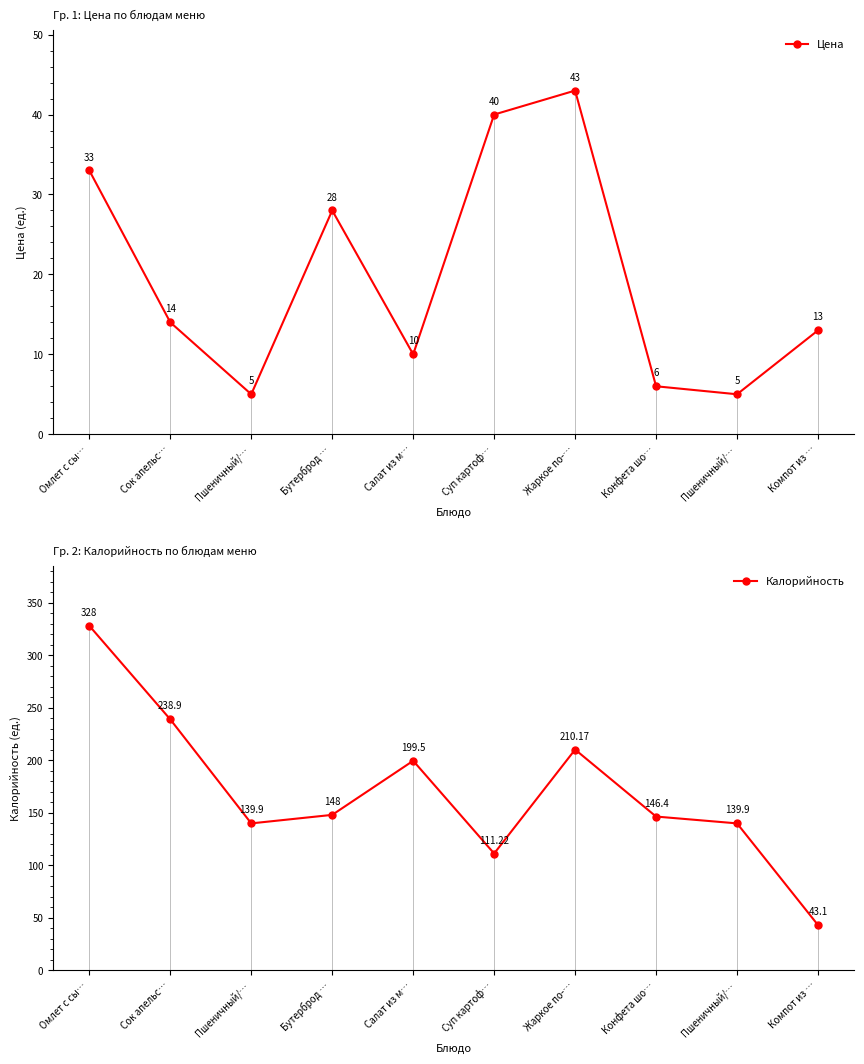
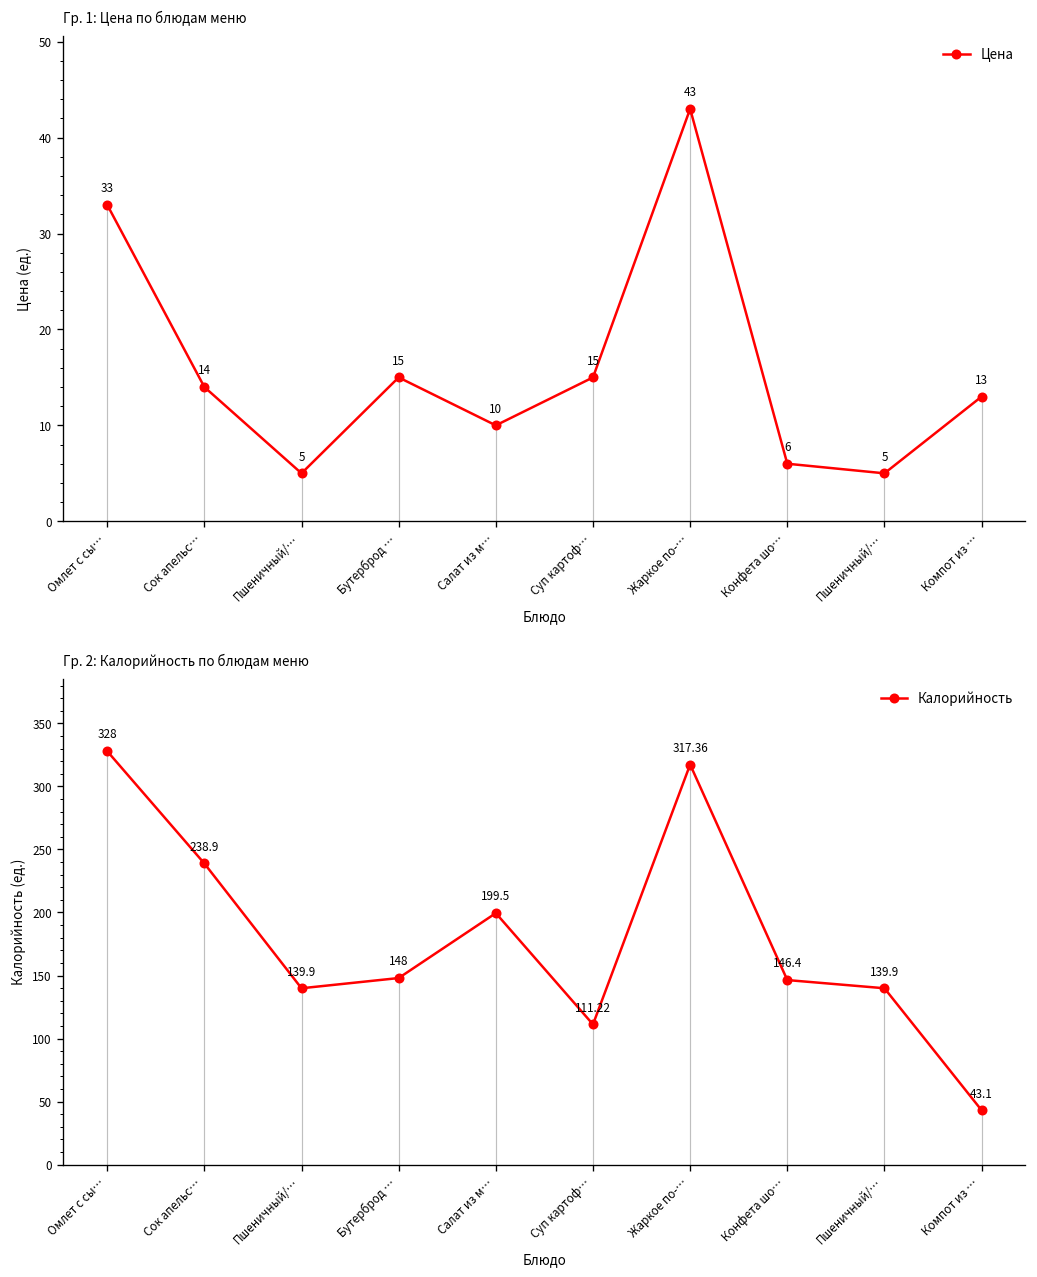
Гр. 1: Цена по блюдам меню, Цена, Бутерброд …: 28 -> 15
Гр. 1: Цена по блюдам меню, Цена, Суп картоф…: 40 -> 15
Гр. 2: Калорийность по блюдам меню, Калорийность, Жаркое по-…: 210.17 -> 317.36
